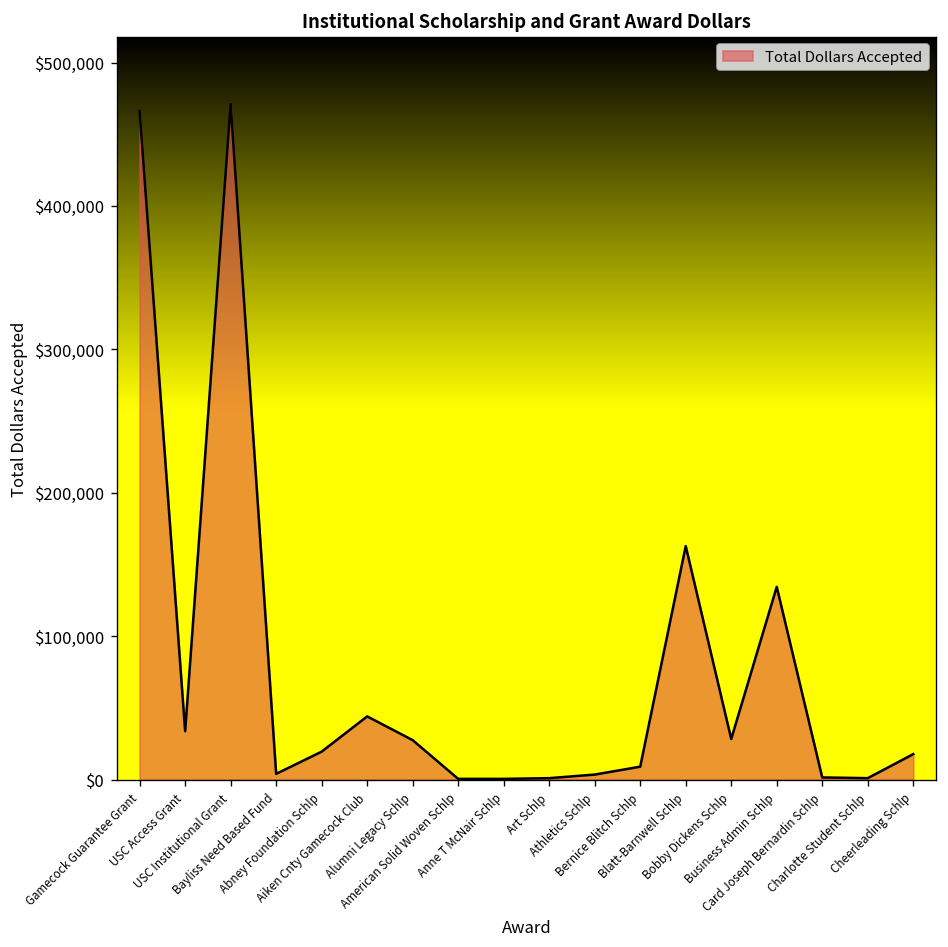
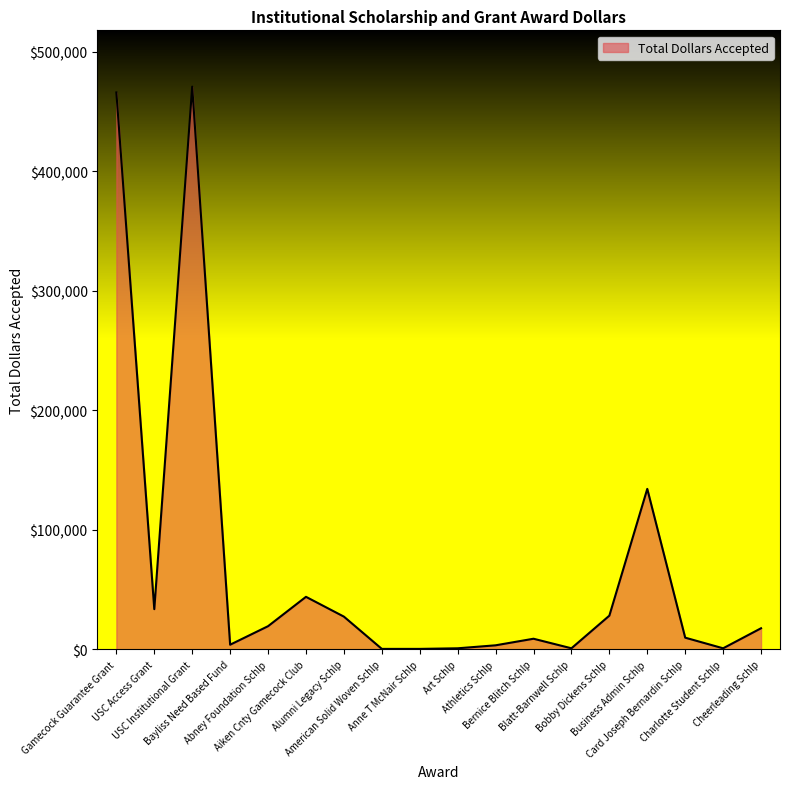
Blatt-Barnwell Schlp: $163,000 -> $1,000
Card Joseph Bernardin Schlp: $2,000 -> $10,000
